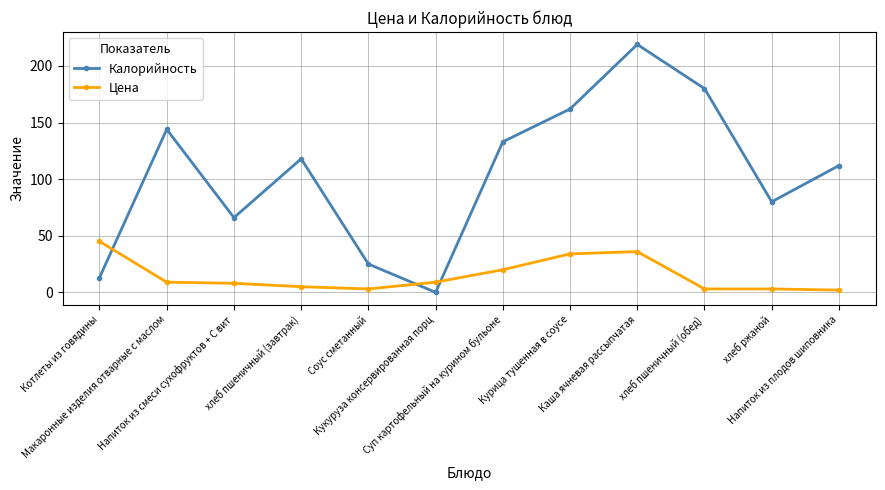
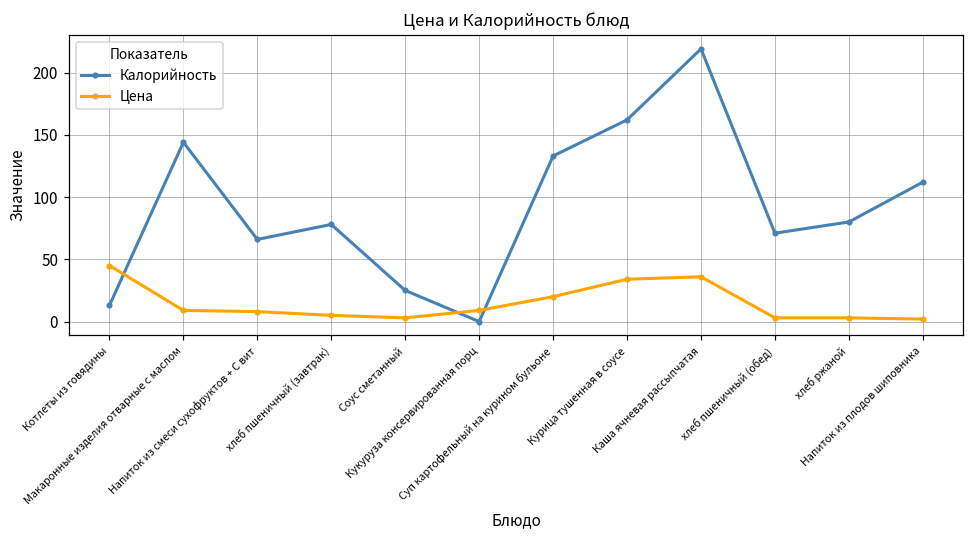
Калорийность, хлеб пшеничный (завтрак): 118 -> 78
Калорийность, хлеб пшеничный (обед): 180 -> 71
